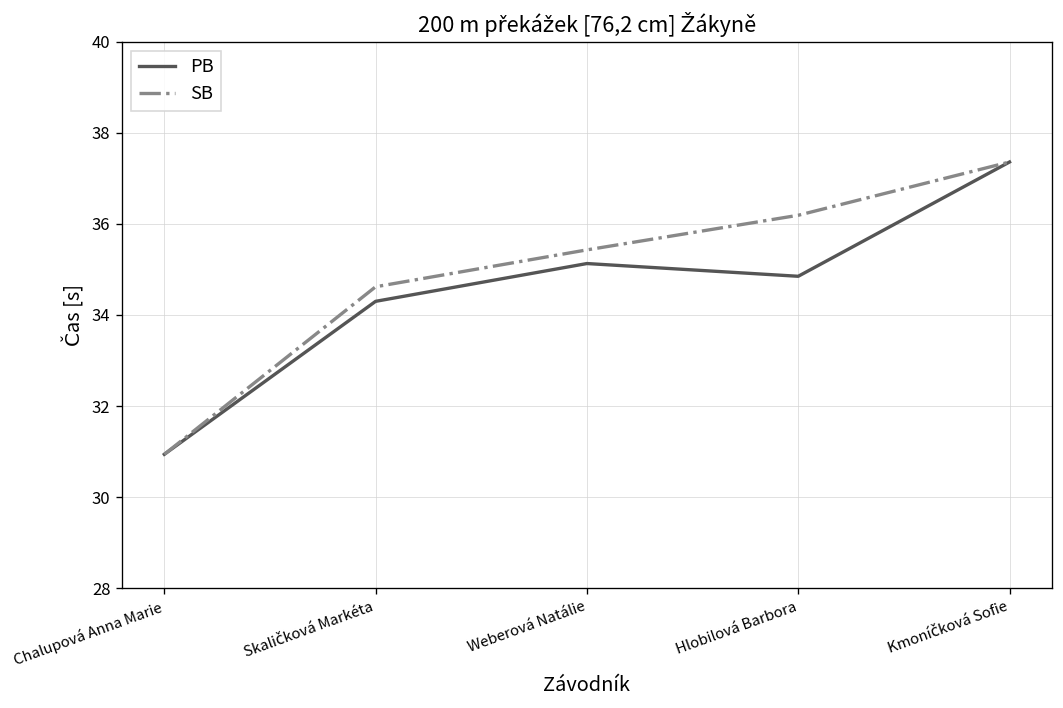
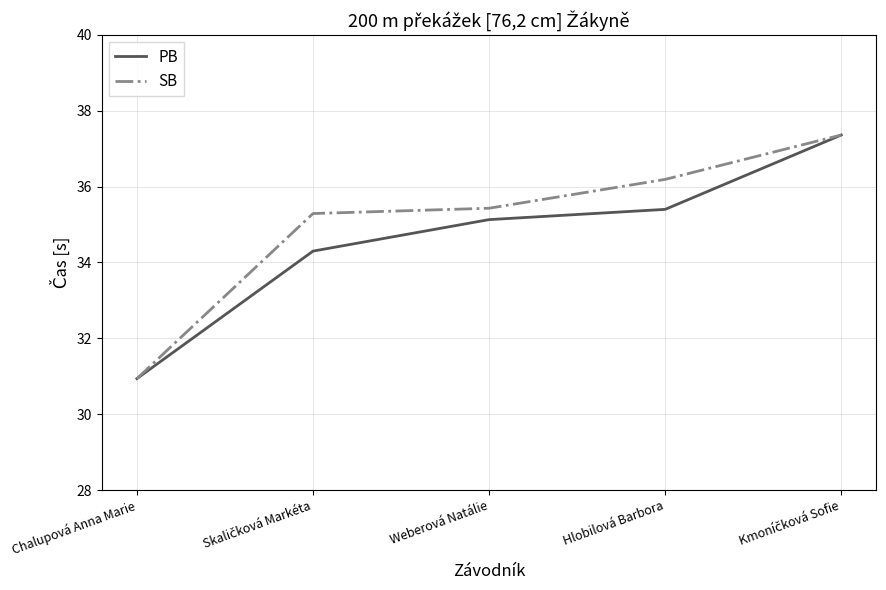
SB, Skaličková Markéta: 34.6 -> 35.3
PB, Hlobilová Barbora: 34.9 -> 35.4
